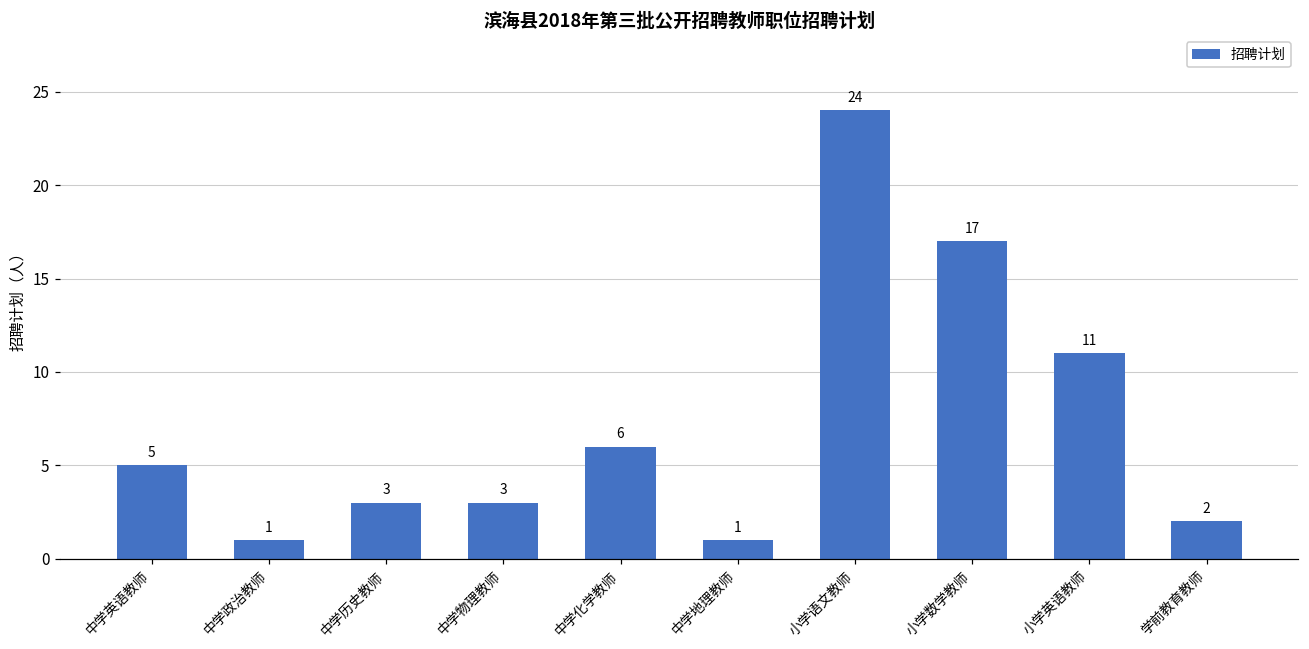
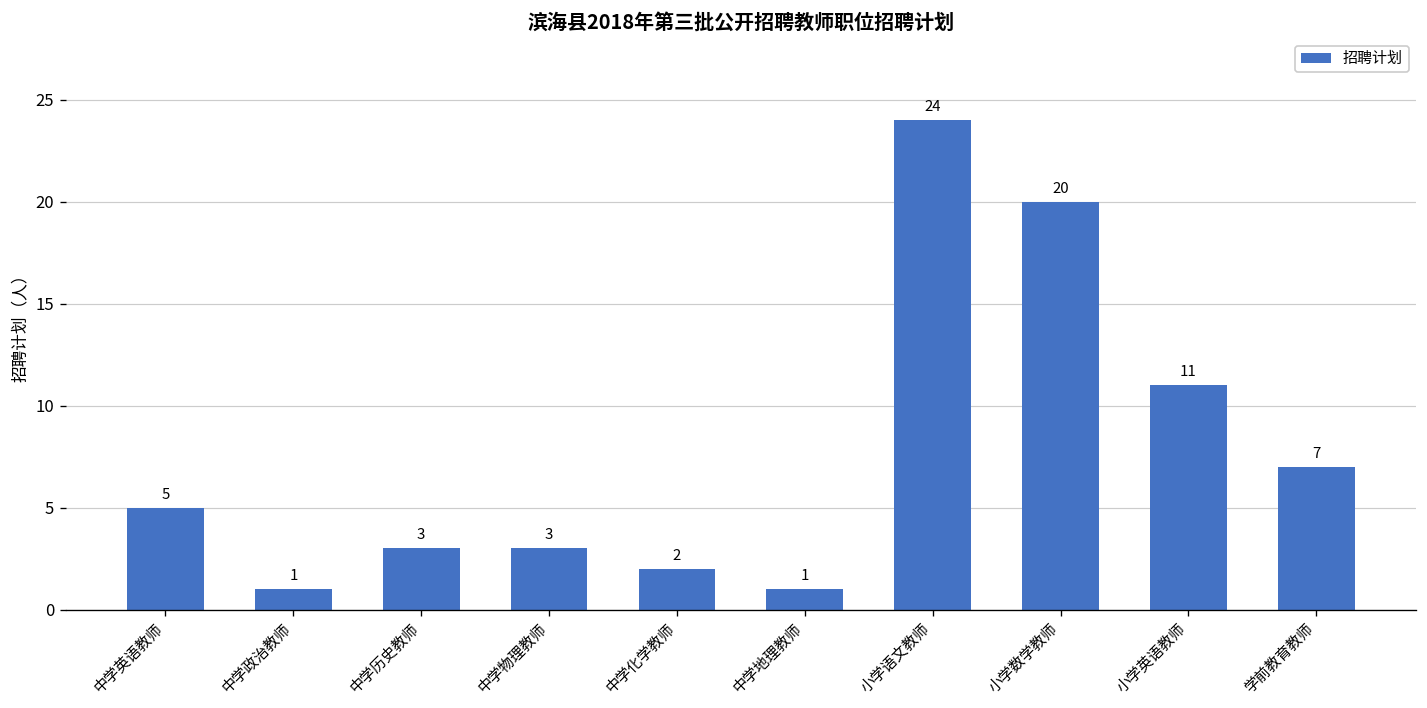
中学化学教师: 6 -> 2
小学数学教师: 17 -> 20
学前教育教师: 2 -> 7
